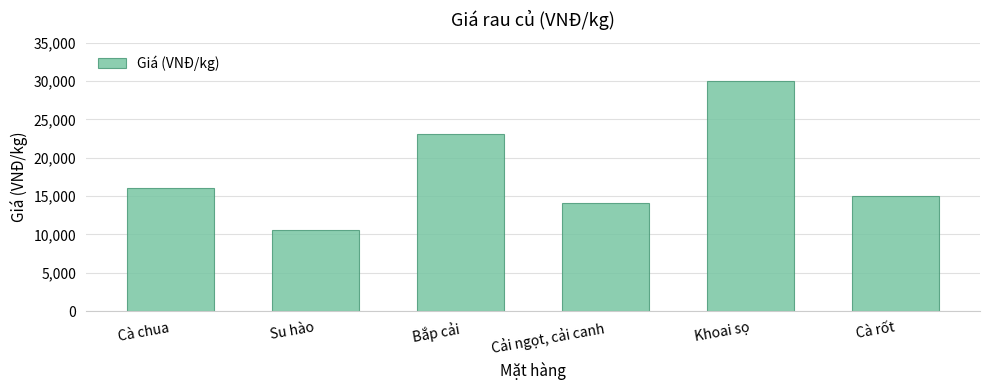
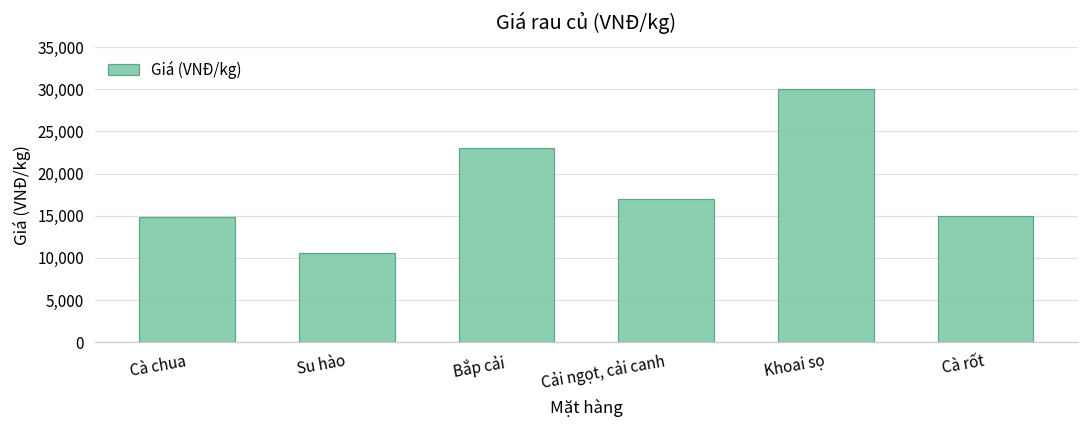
Cà chua: 16,000 -> 15,000
Cải ngọt, cải canh: 14,000 -> 17,000
